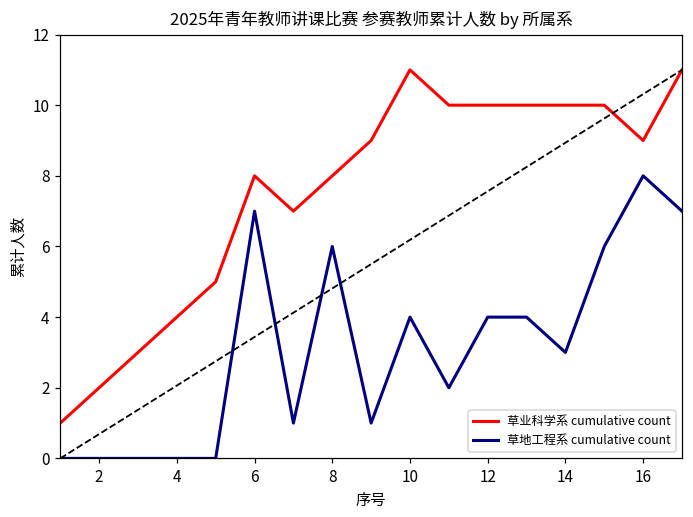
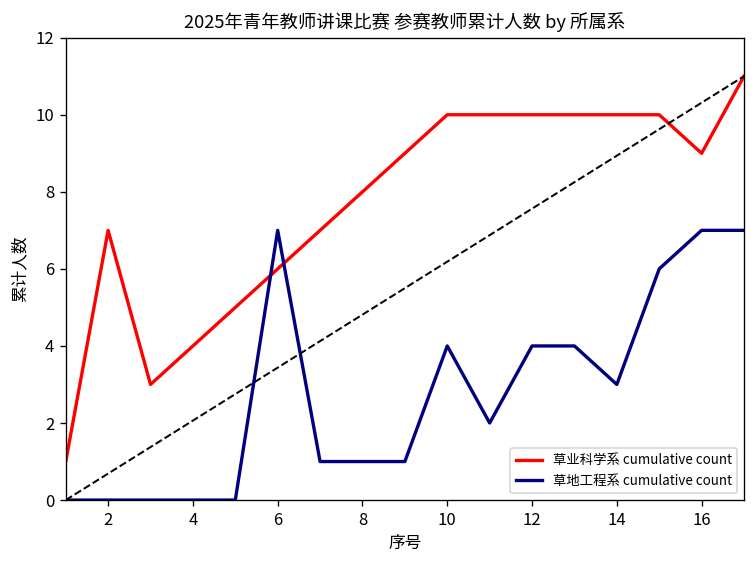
草业科学系 cumulative count, 2: 2 -> 7
草业科学系 cumulative count, 6: 8 -> 6
草地工程系 cumulative count, 8: 6 -> 1
草业科学系 cumulative count, 10: 11 -> 10
草地工程系 cumulative count, 16: 8 -> 7
